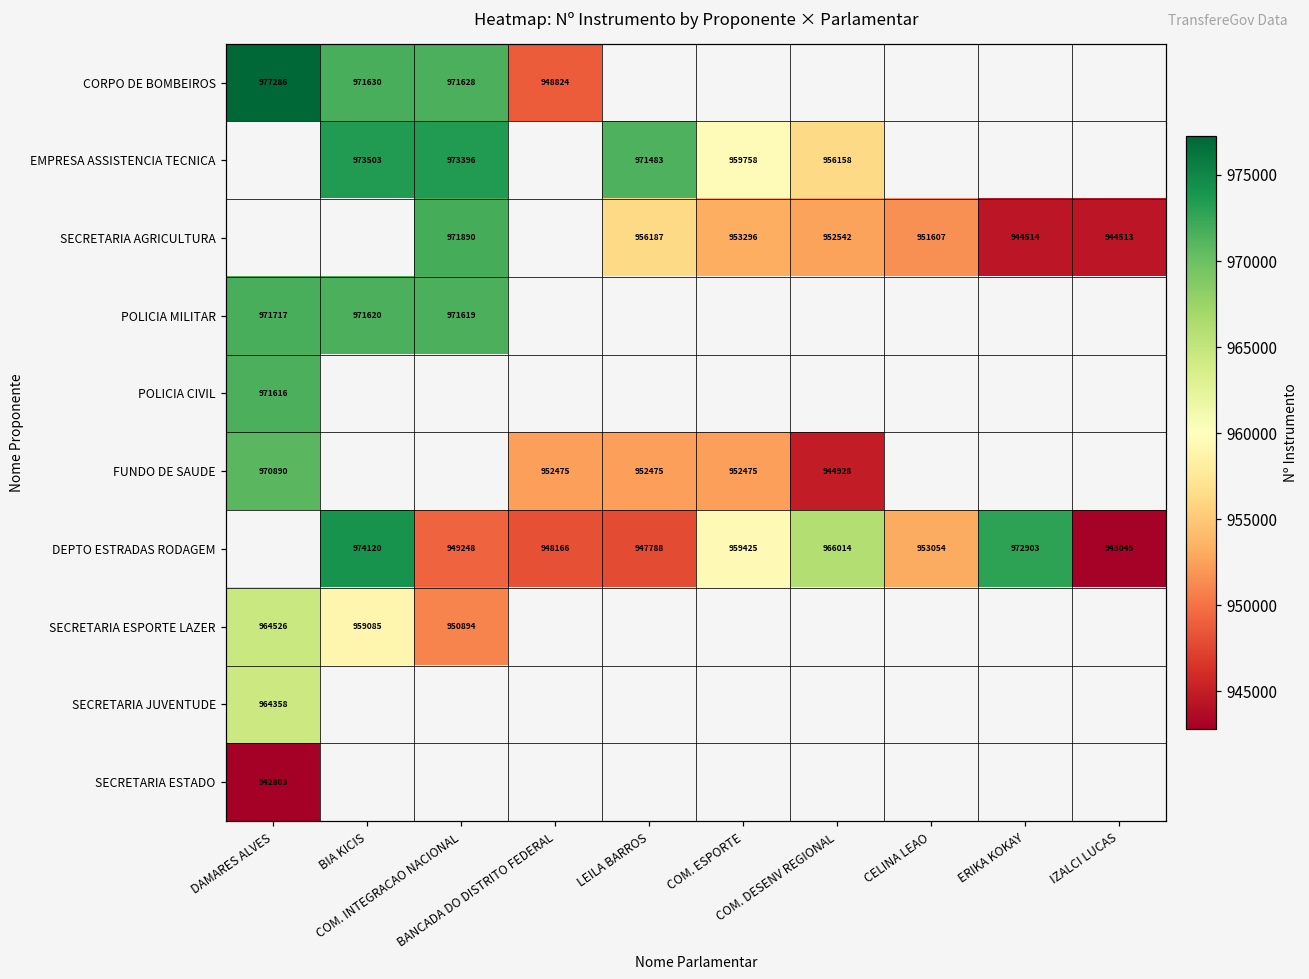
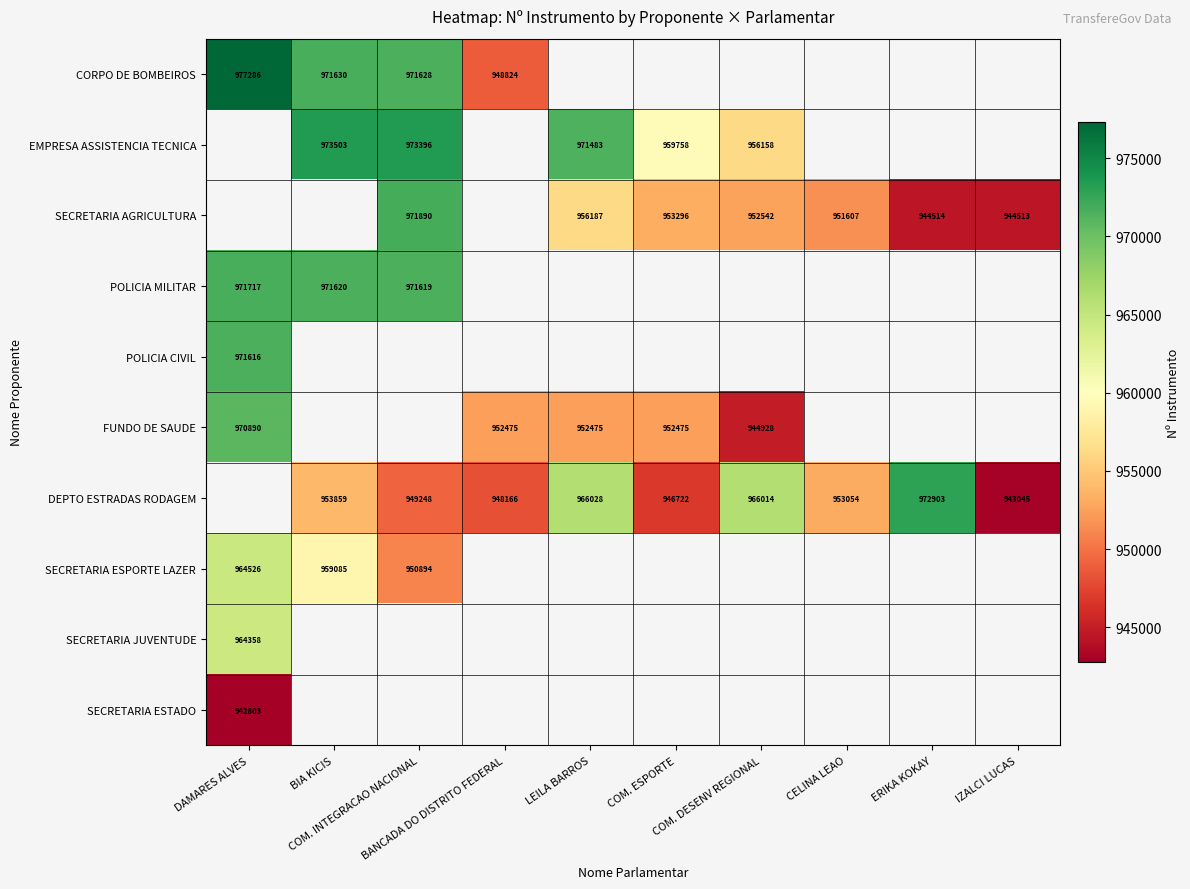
DEPTO ESTRADAS RODAGEM, BIA KICIS: 974120 -> 953859
DEPTO ESTRADAS RODAGEM, LEILA BARROS: 947788 -> 966028
DEPTO ESTRADAS RODAGEM, COM. ESPORTE: 959425 -> 946722
